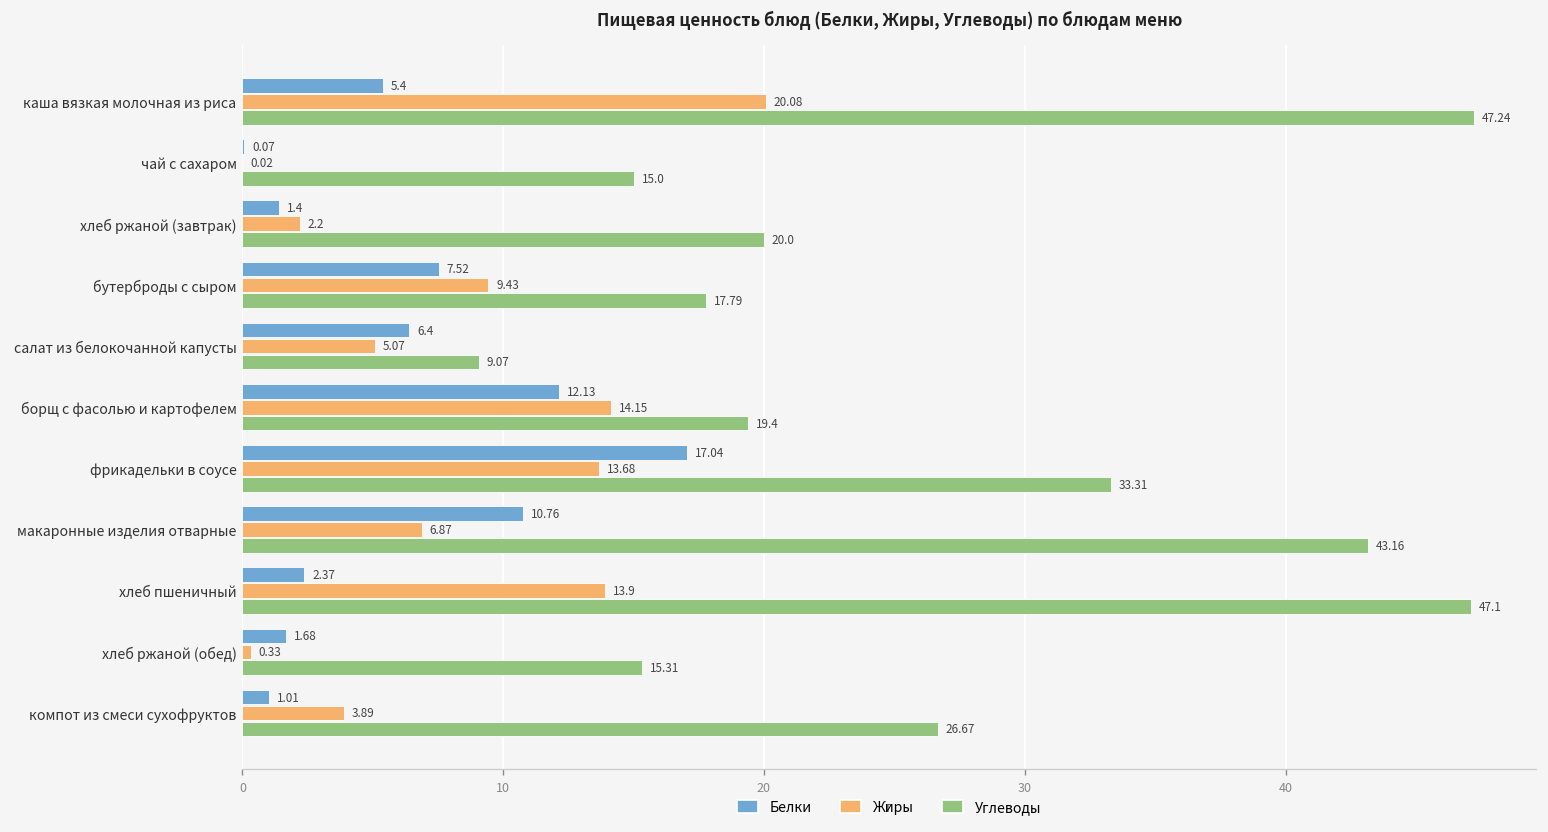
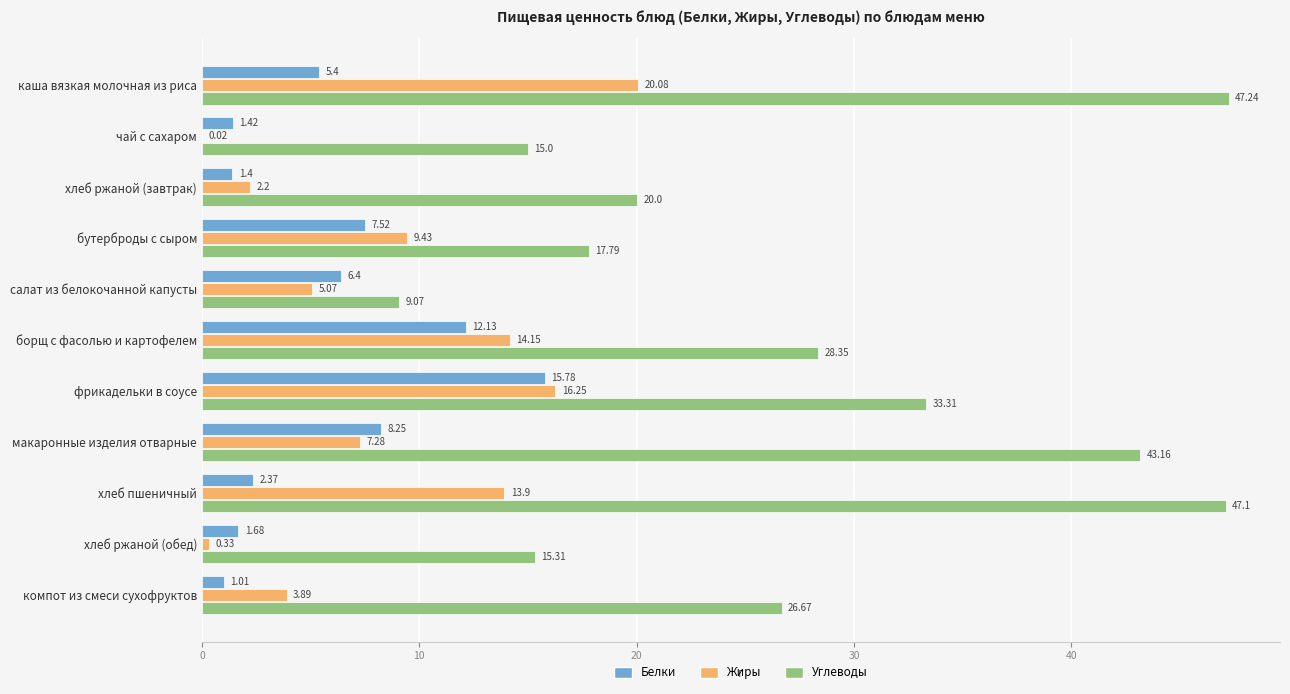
Белки, чай с сахаром: 0.07 -> 1.42
Углеводы, борщ с фасолью и картофелем: 19.4 -> 28.35
Белки, фрикадельки в соусе: 17.04 -> 15.78
Жиры, фрикадельки в соусе: 13.68 -> 16.25
Белки, макаронные изделия отварные: 10.76 -> 8.25
Жиры, макаронные изделия отварные: 6.87 -> 7.28
